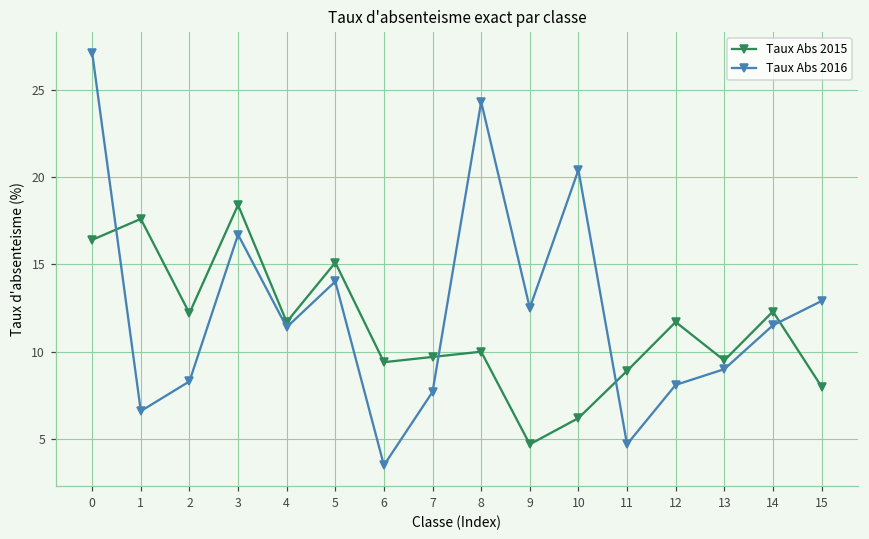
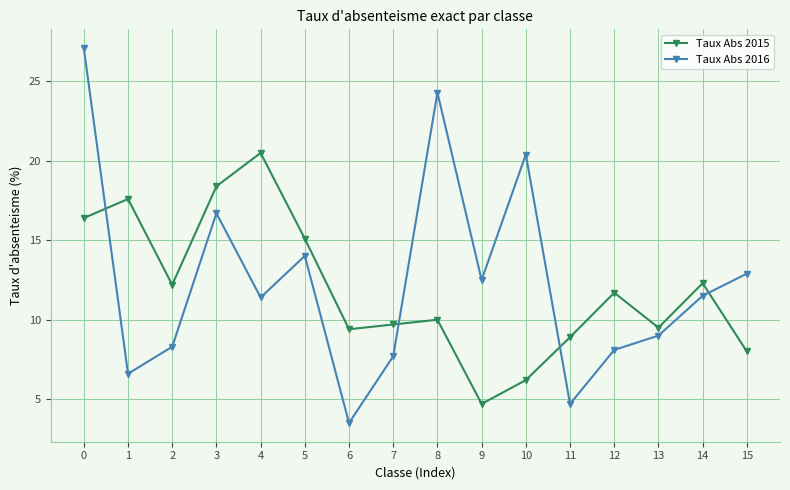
Taux Abs 2015, 4: 11.7 -> 20.5
